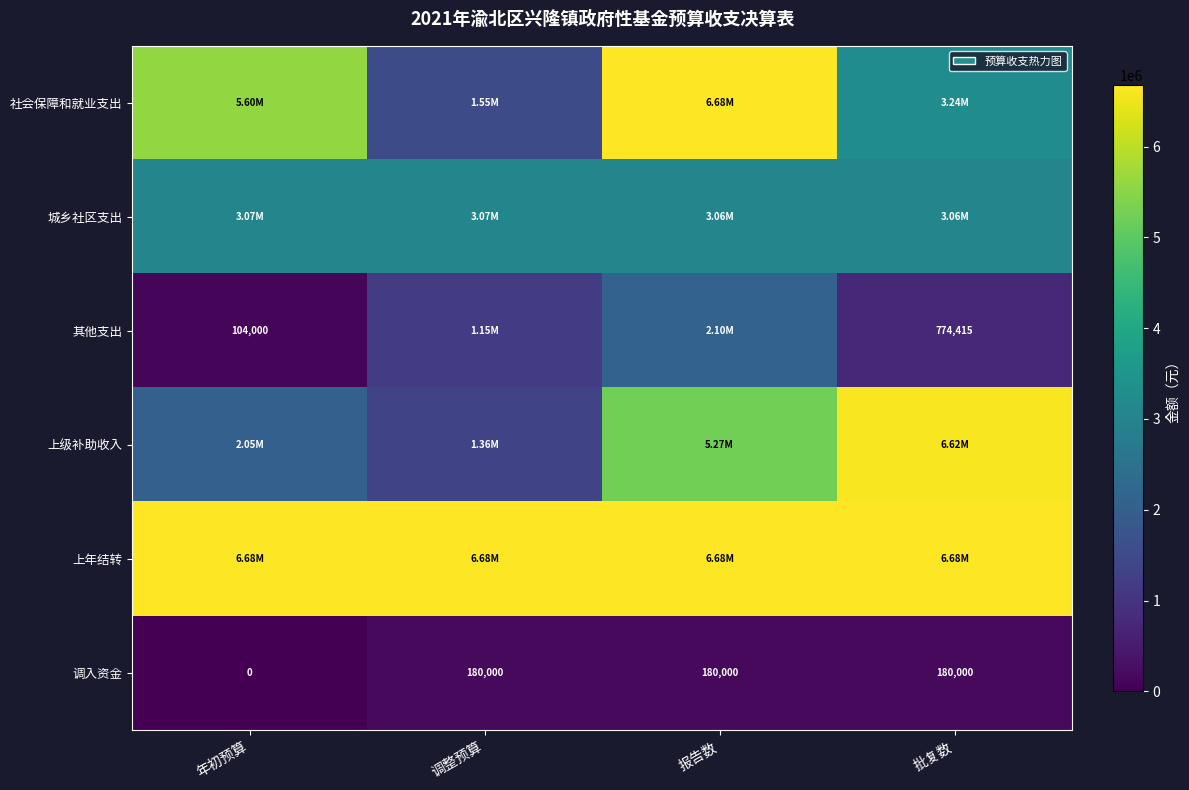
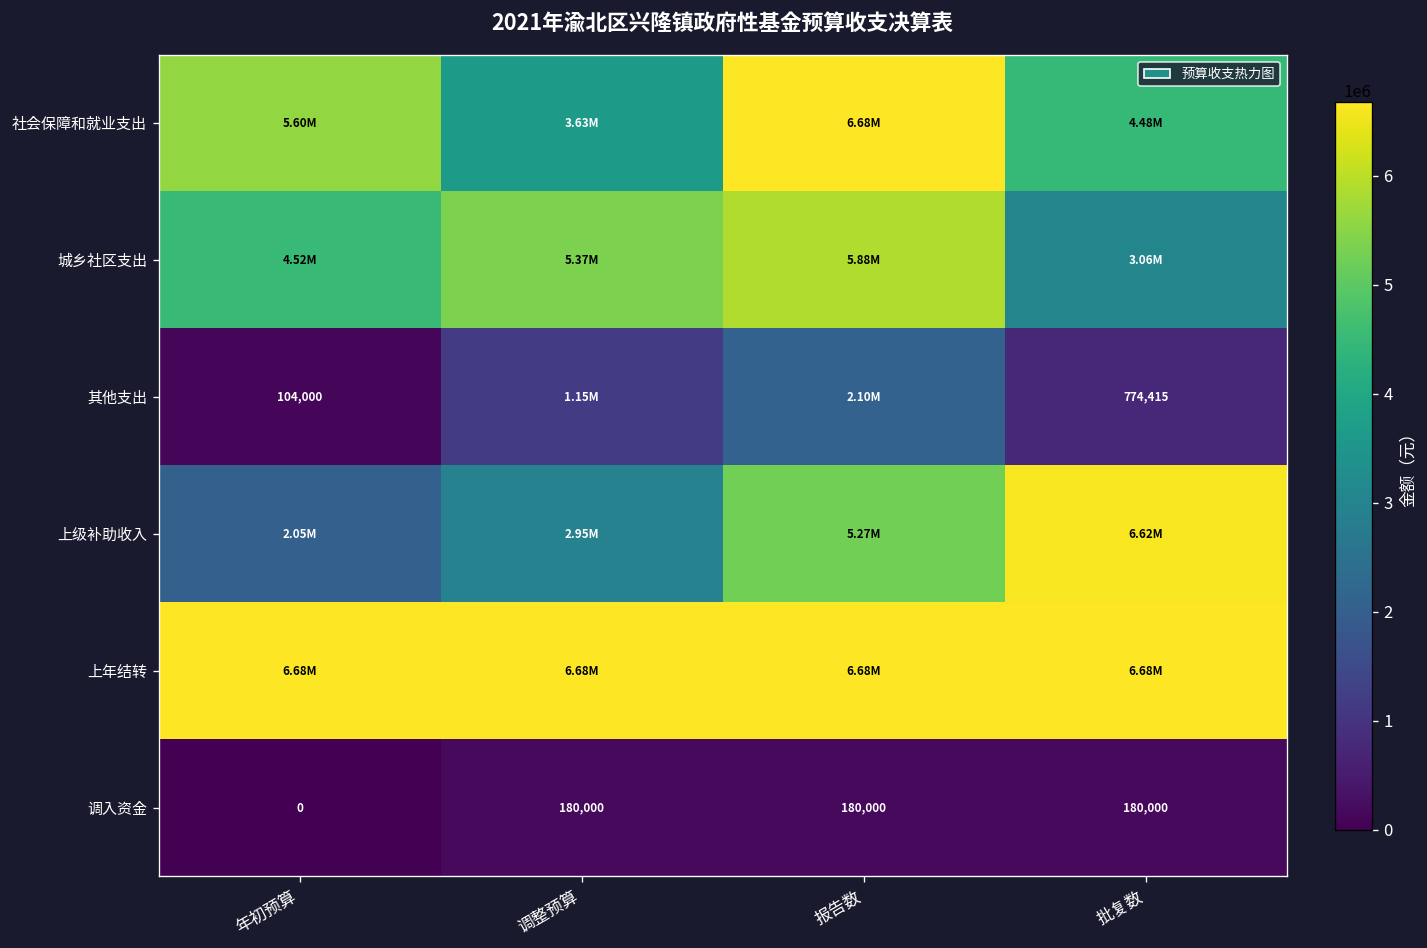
社会保障和就业支出, 调整预算: 1.55M -> 3.63M
社会保障和就业支出, 批复数: 3.24M -> 4.48M
城乡社区支出, 年初预算: 3.07M -> 4.52M
城乡社区支出, 调整预算: 3.07M -> 5.37M
城乡社区支出, 报告数: 3.06M -> 5.88M
上级补助收入, 调整预算: 1.36M -> 2.95M
